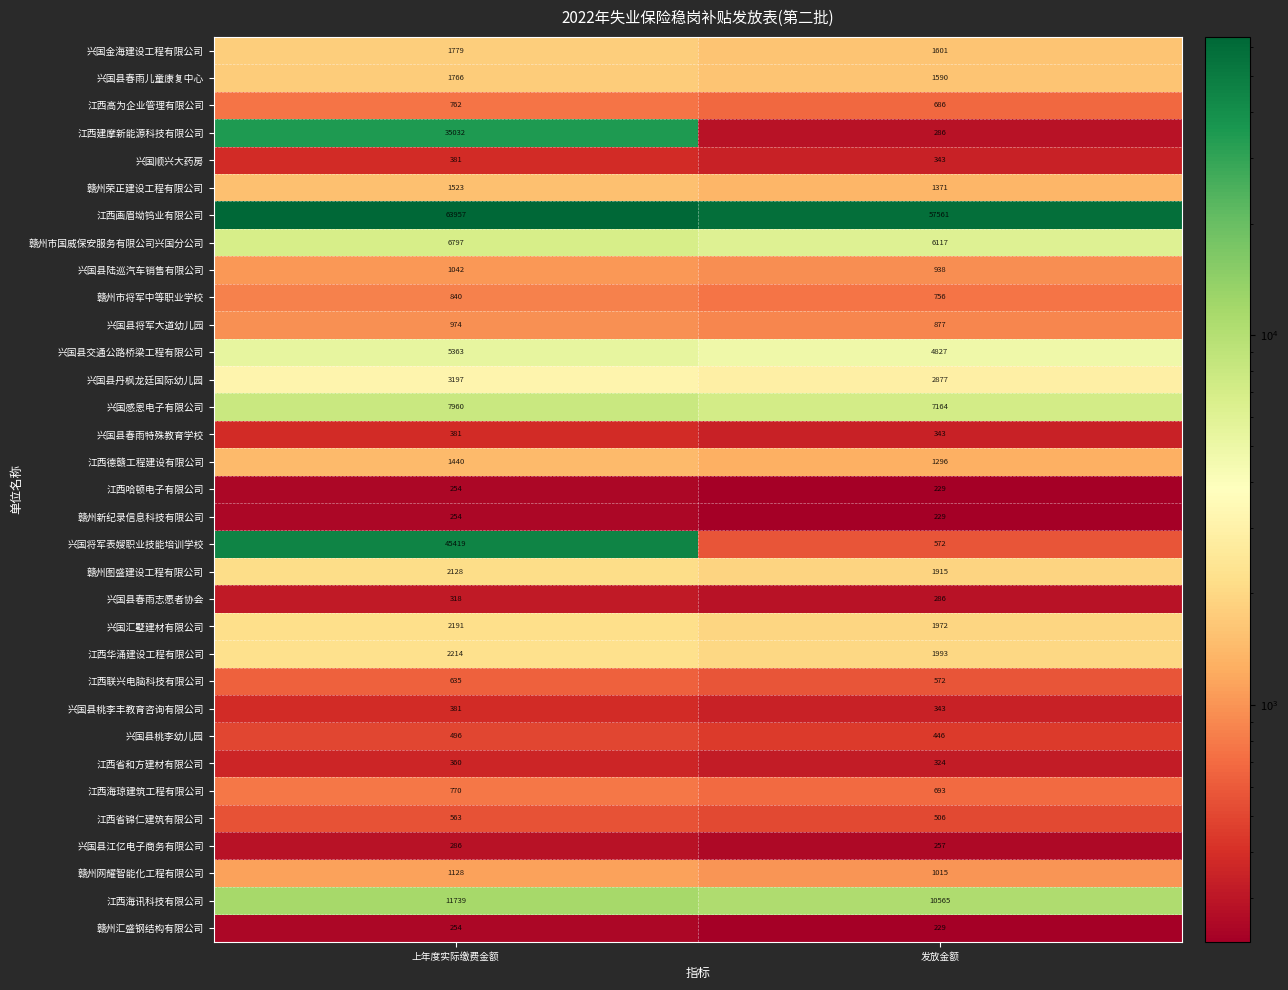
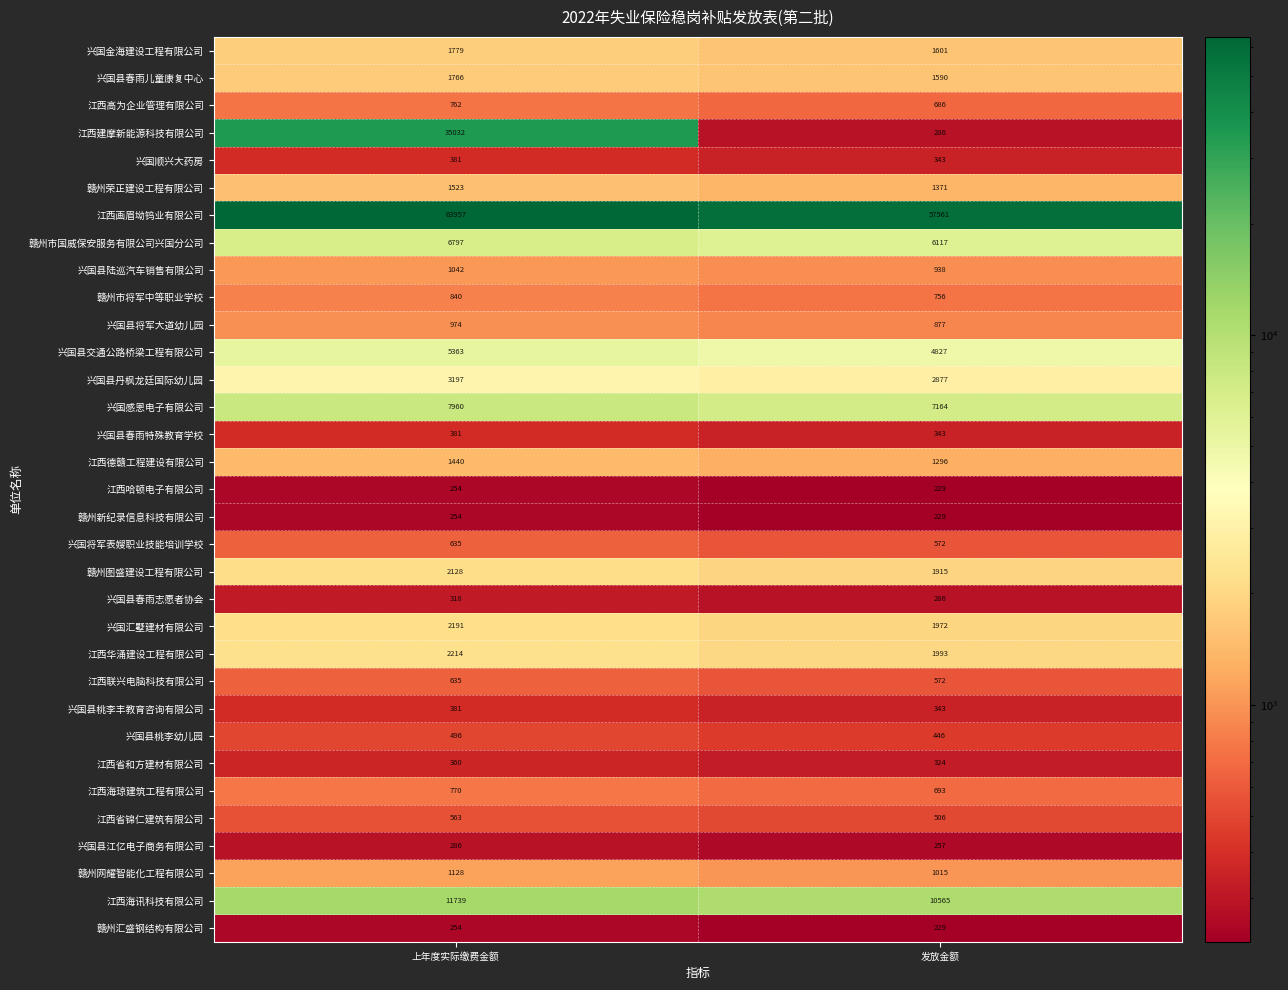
兴国将军表嫂职业技能培训学校, 上年度实际缴费金额: 45419 -> 635
